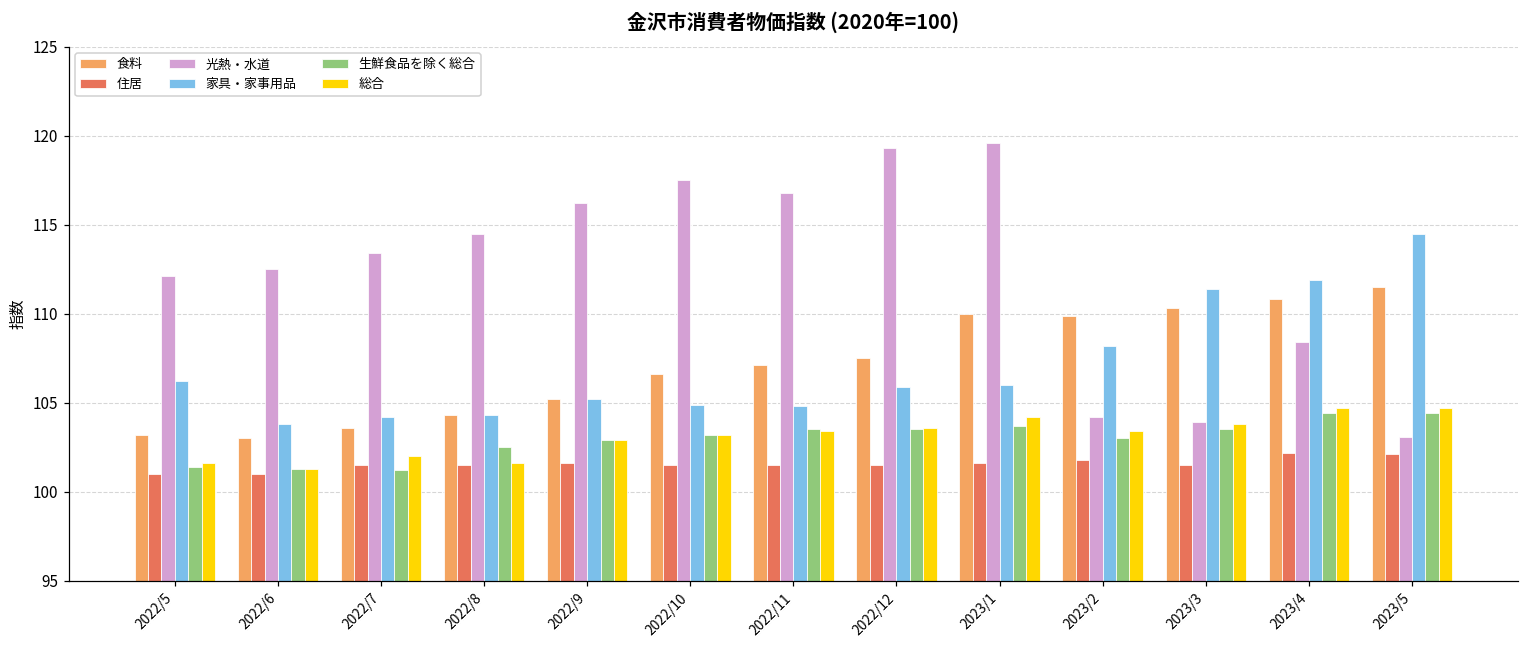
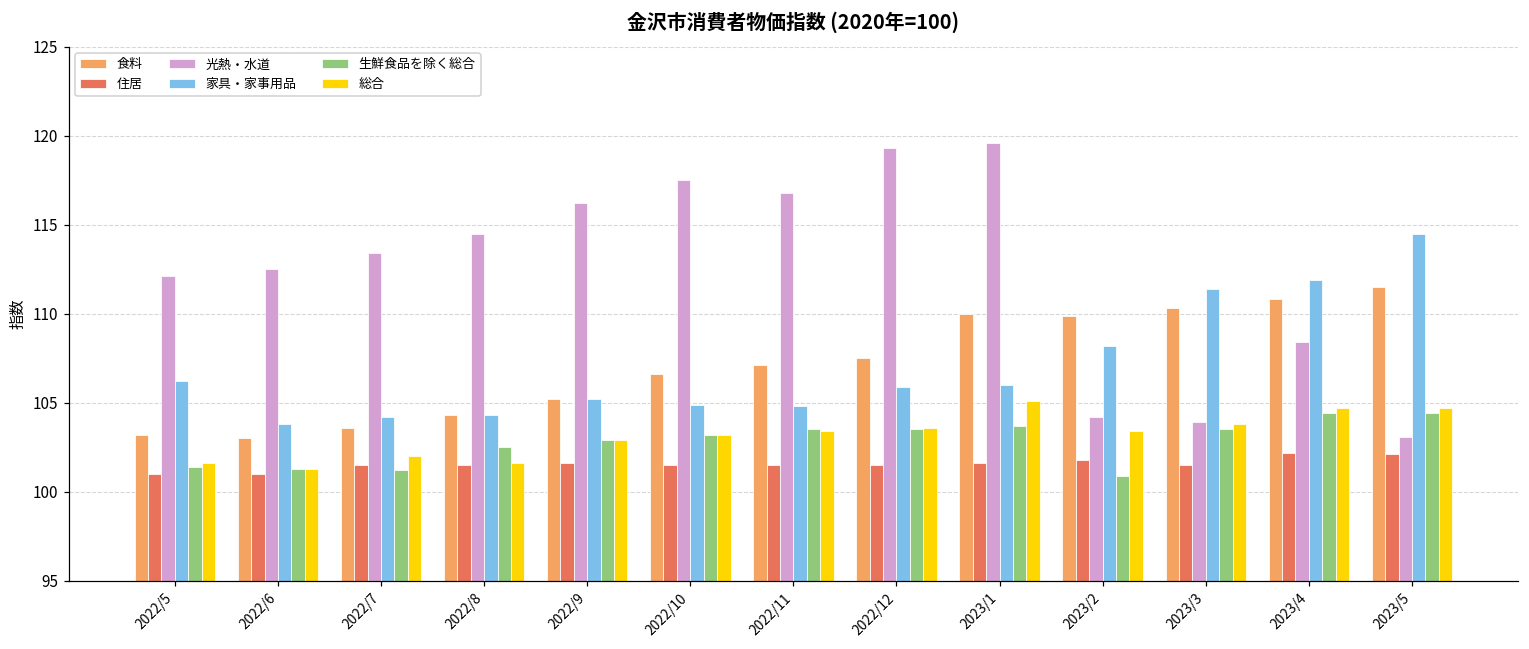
総合, 2023/1: 104.2 -> 105.1
生鮮食品を除く総合, 2023/2: 103.0 -> 100.9
